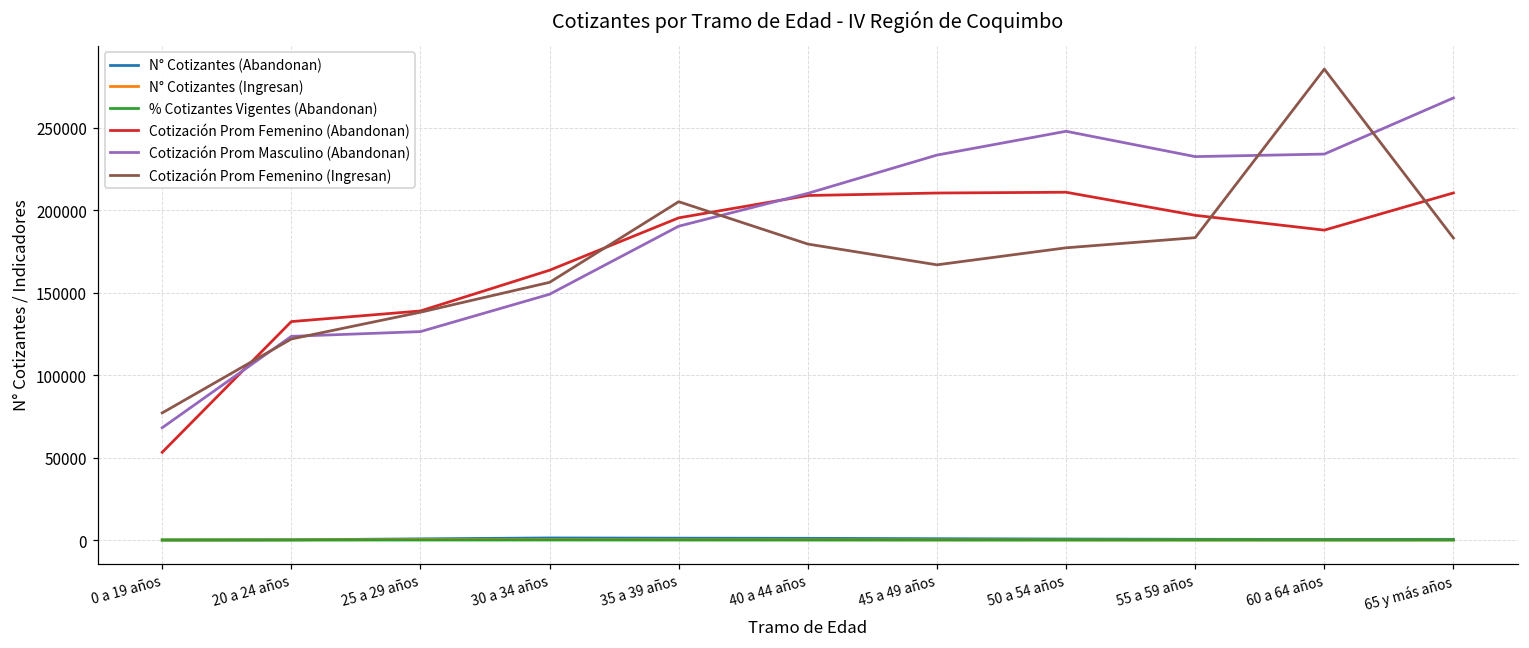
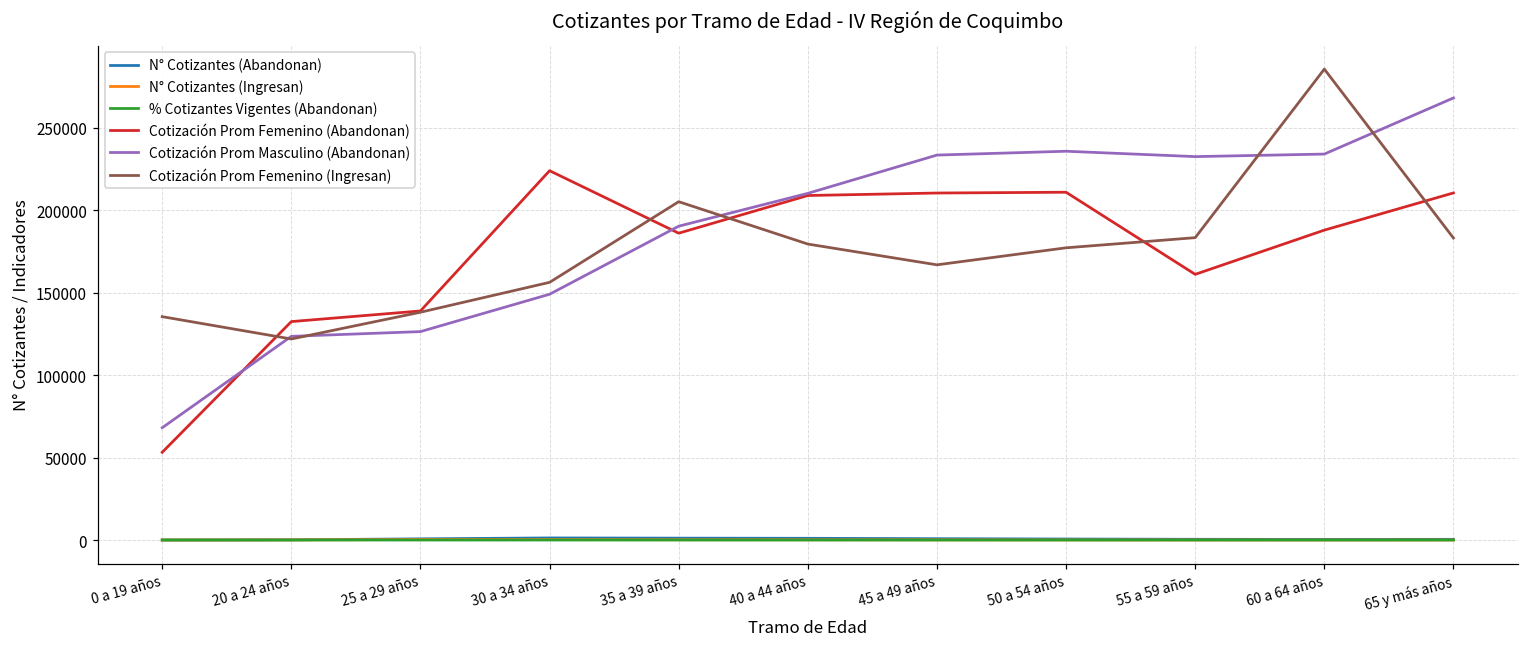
Cotización Prom Femenino (Ingresan), 0 a 19 años: 77000 -> 135000
Cotización Prom Femenino (Abandonan), 30 a 34 años: 164000 -> 224000
Cotización Prom Femenino (Abandonan), 35 a 39 años: 195000 -> 186000
Cotización Prom Masculino (Abandonan), 50 a 54 años: 248000 -> 236000
Cotización Prom Femenino (Abandonan), 55 a 59 años: 197000 -> 161000
